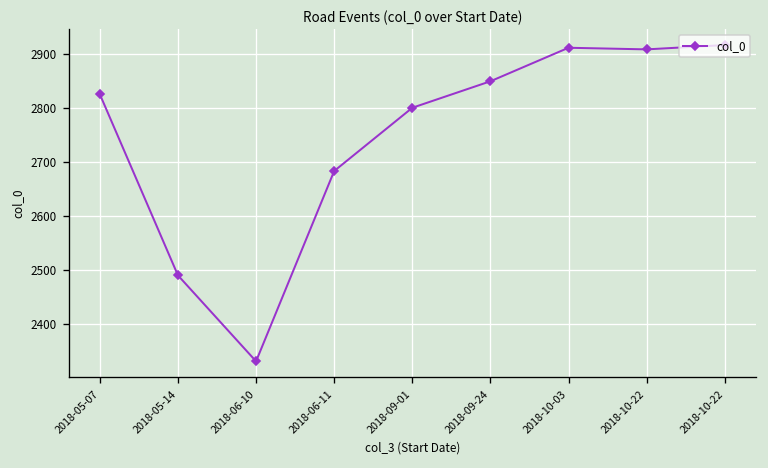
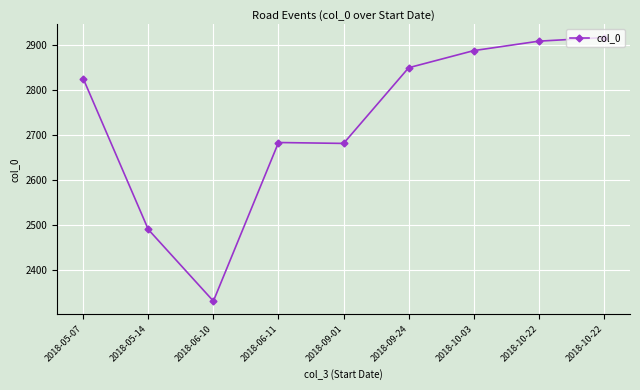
2018-09-01: 2800 -> 2680
2018-10-03: 2910 -> 2890
